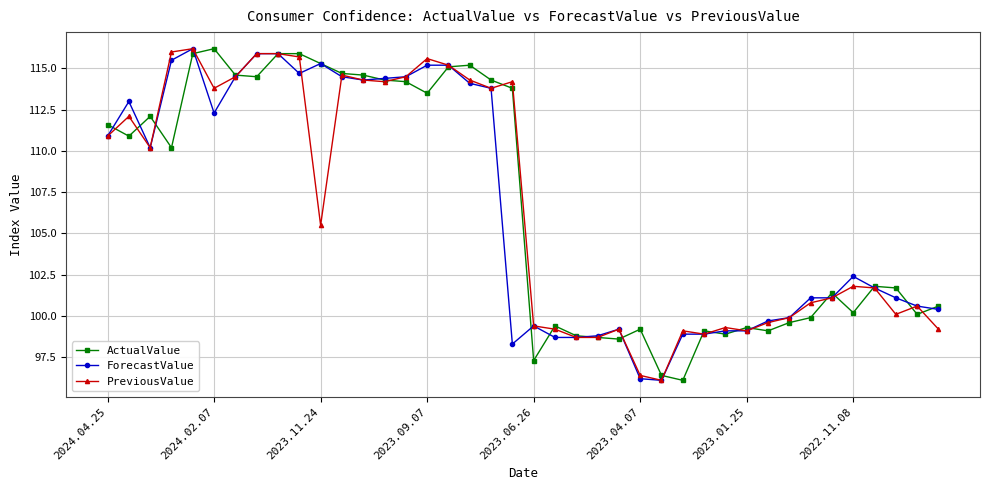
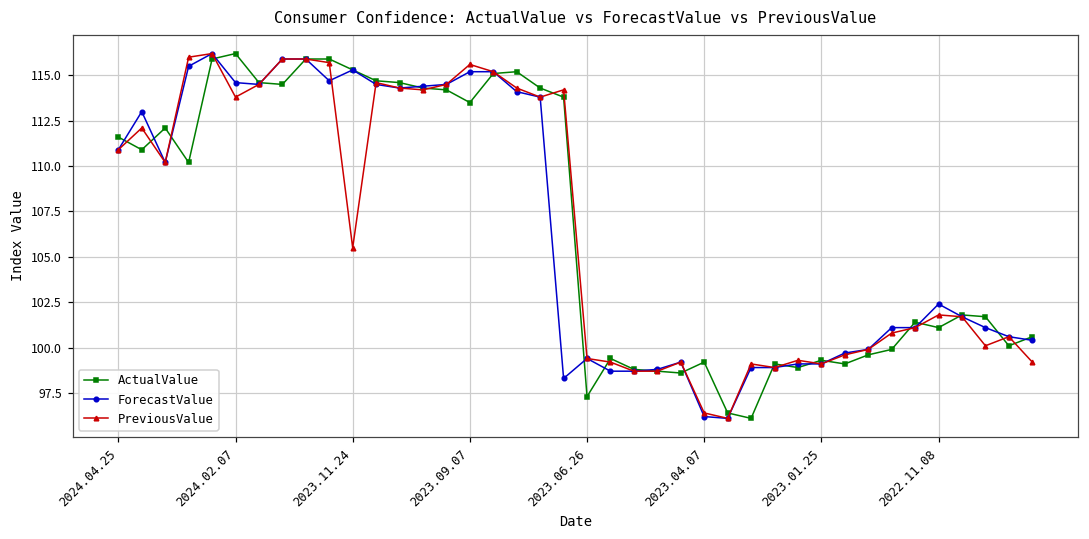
ForecastValue, 2024.02.07: 112.3 -> 114.6
ActualValue, 2022.11.08: 100.2 -> 101.1
